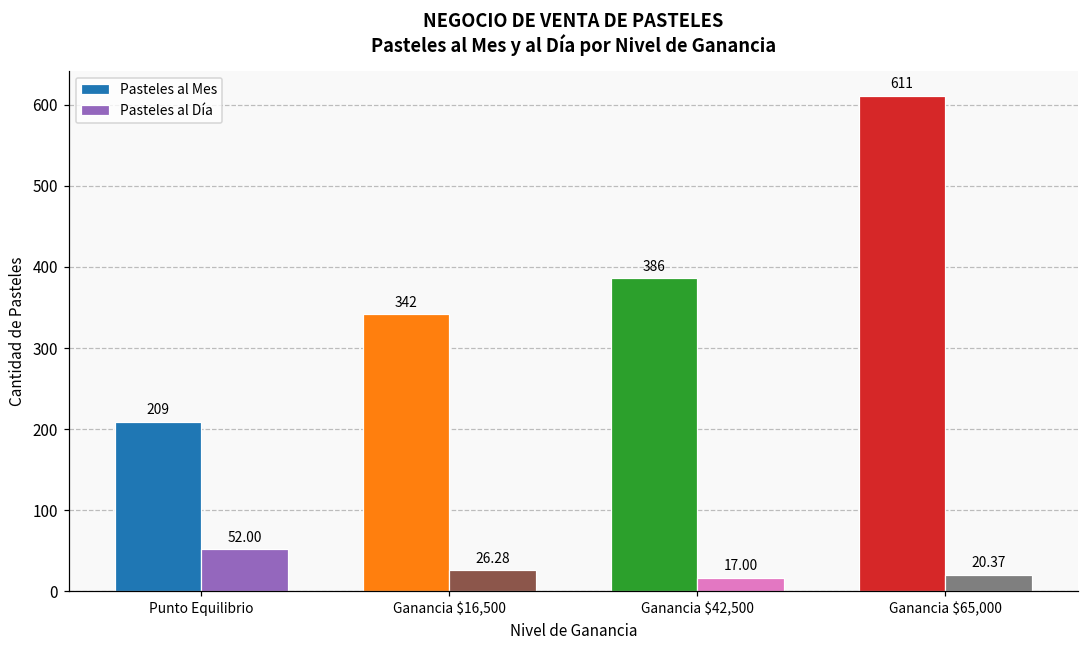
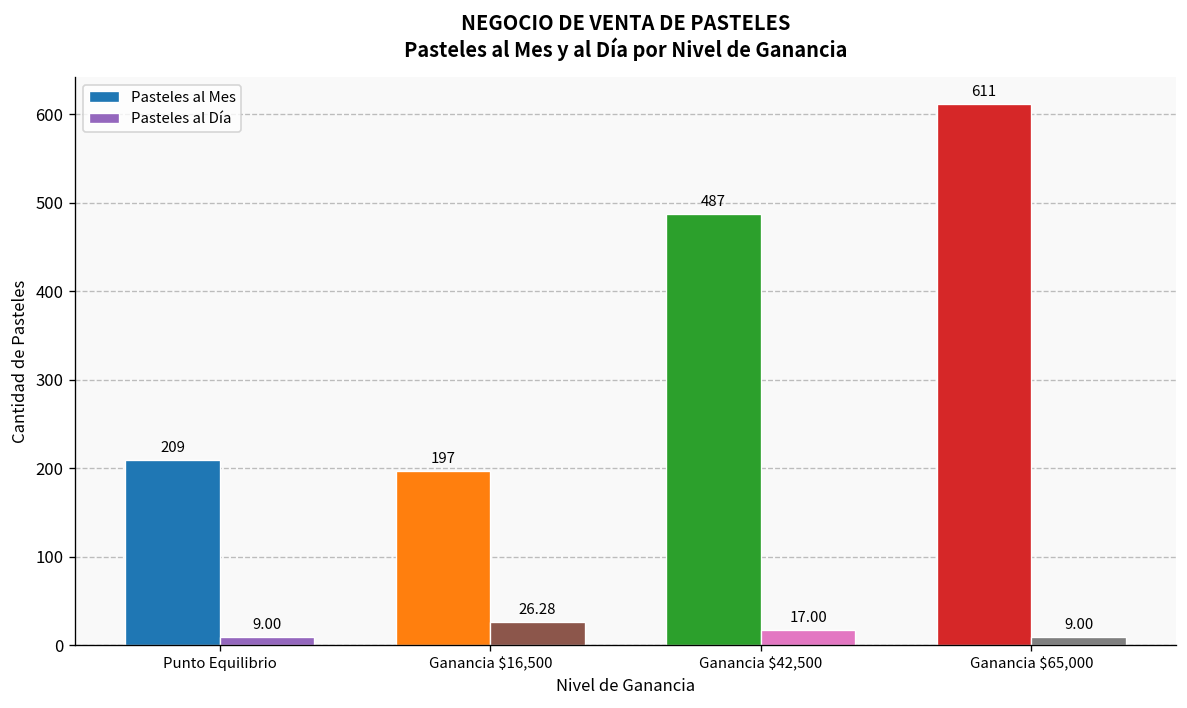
Pasteles al Día, Punto Equilibrio: 52.00 -> 9.00
Pasteles al Mes, Ganancia $16,500: 342 -> 197
Pasteles al Mes, Ganancia $42,500: 386 -> 487
Pasteles al Día, Ganancia $65,000: 20.37 -> 9.00
